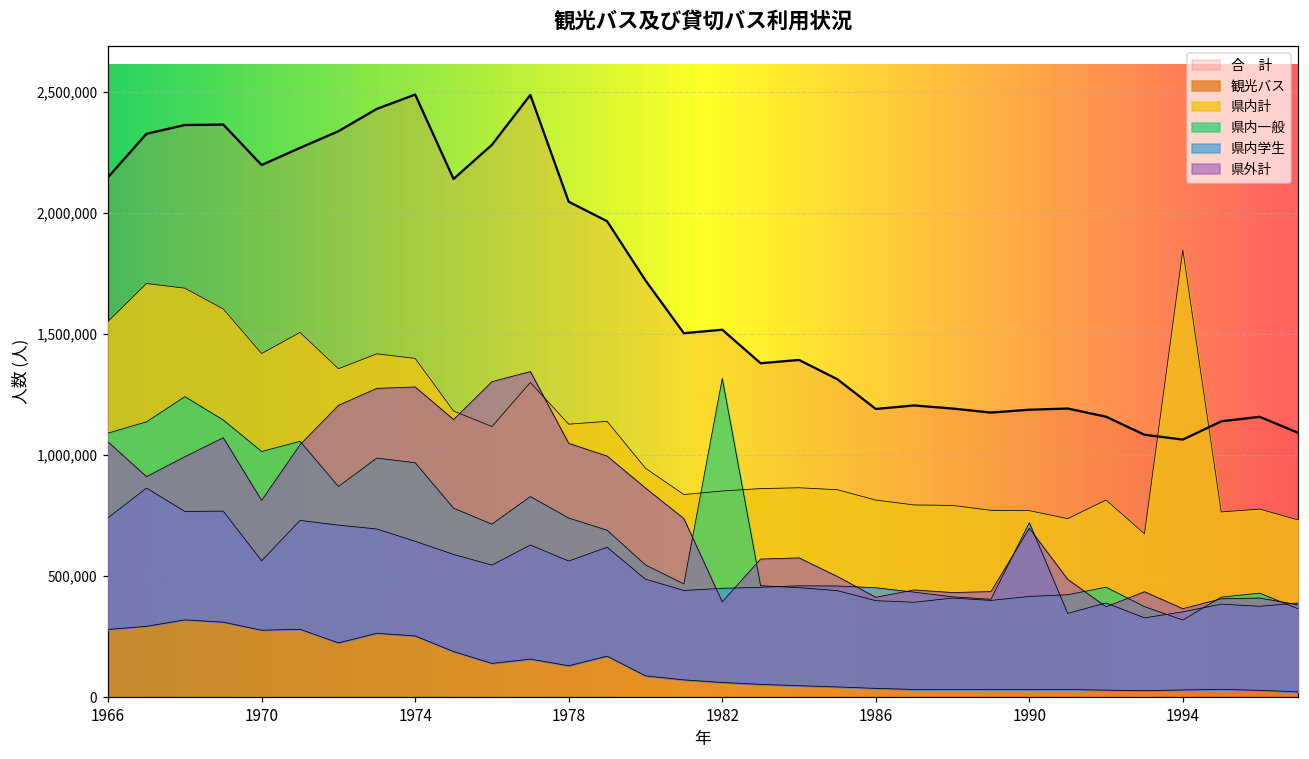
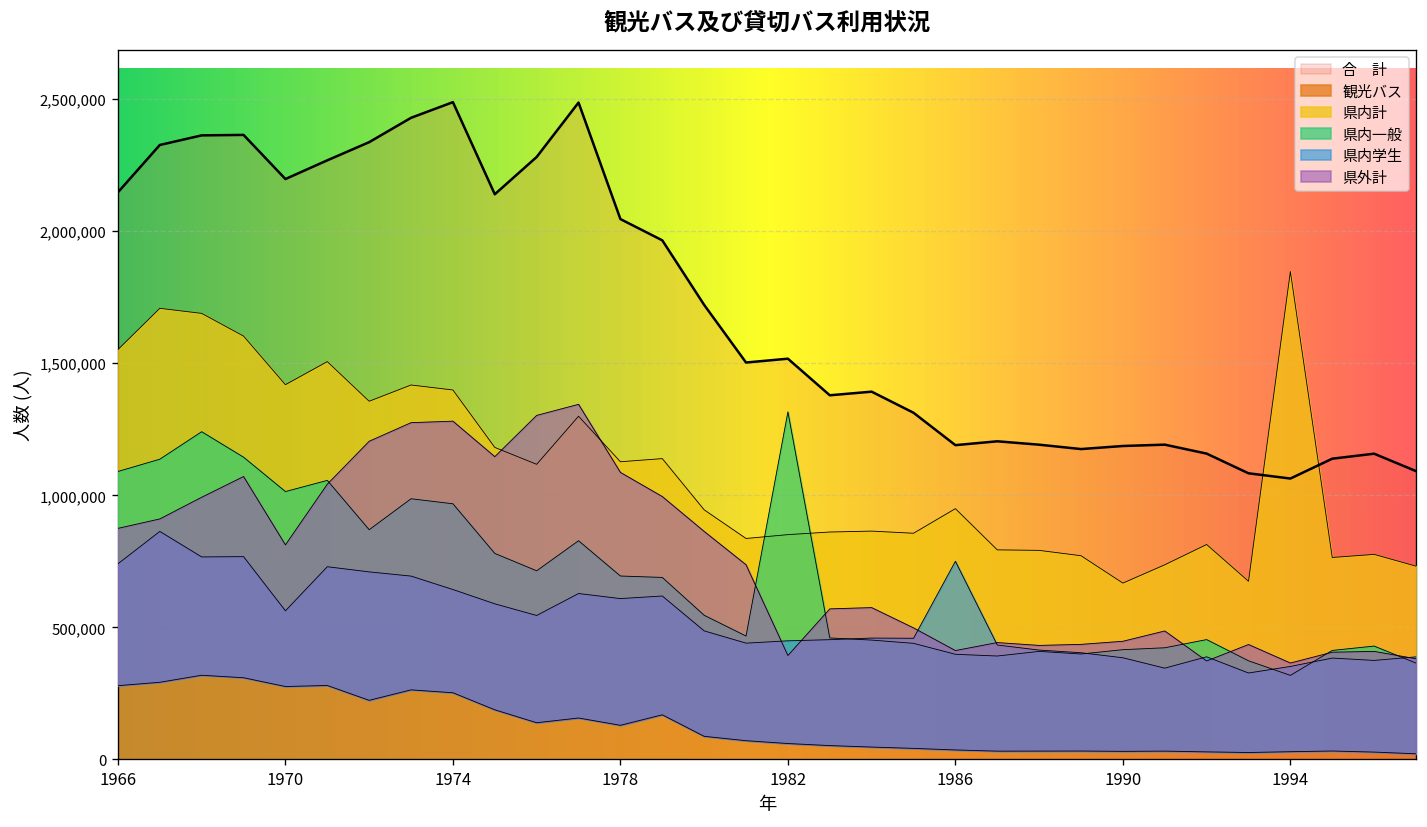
県外計, 1966: 770,000 -> 600,000
県内一般, 1978: 610,000 -> 570,000
県内学生, 1978: 430,000 -> 480,000
県外計, 1978: 920,000 -> 960,000
県内計, 1986: 780,000 -> 910,000
県内学生, 1986: 420,000 -> 710,000
県内計, 1990: 740,000 -> 640,000
県内学生, 1990: 690,000 -> 350,000
県外計, 1990: 670,000 -> 420,000
